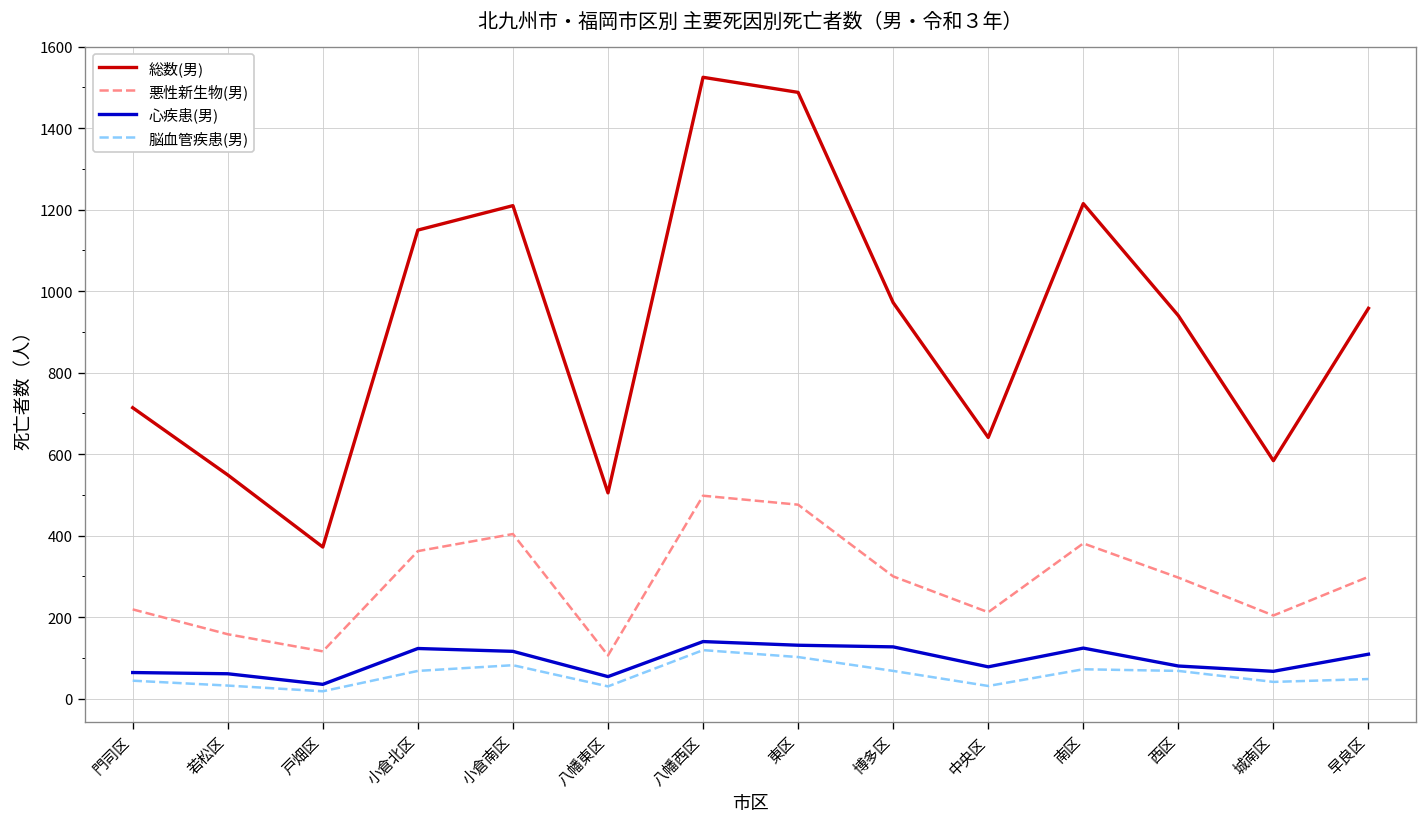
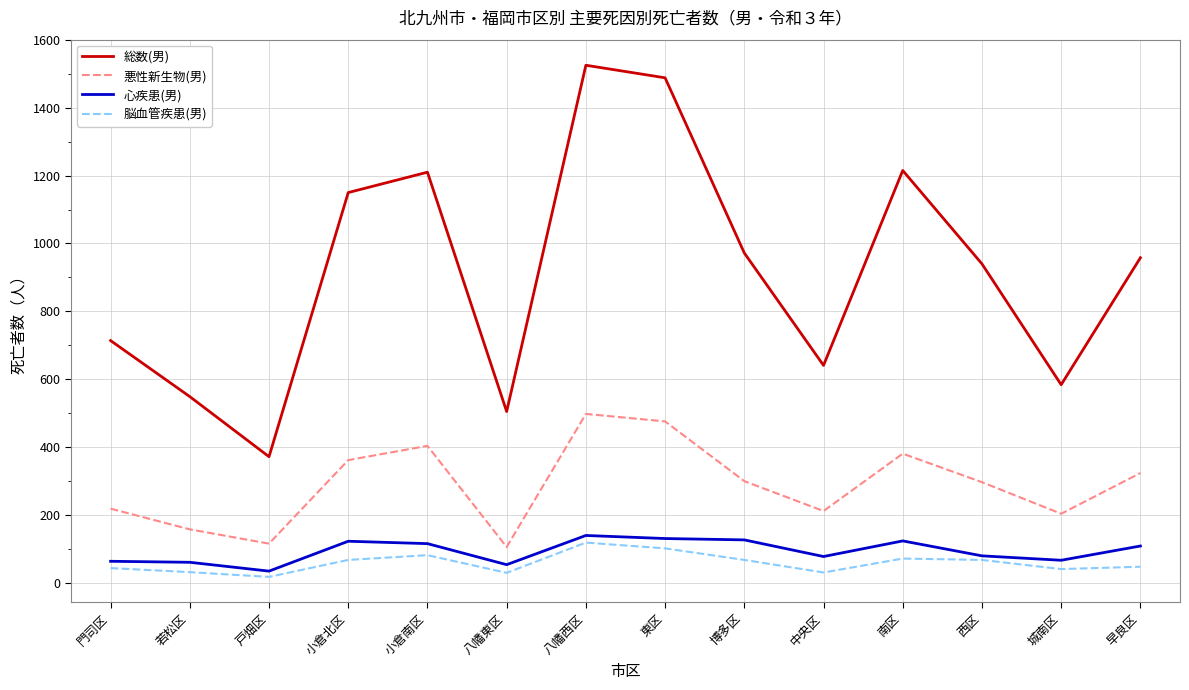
悪性新生物(男), 早良区: 300 -> 320
